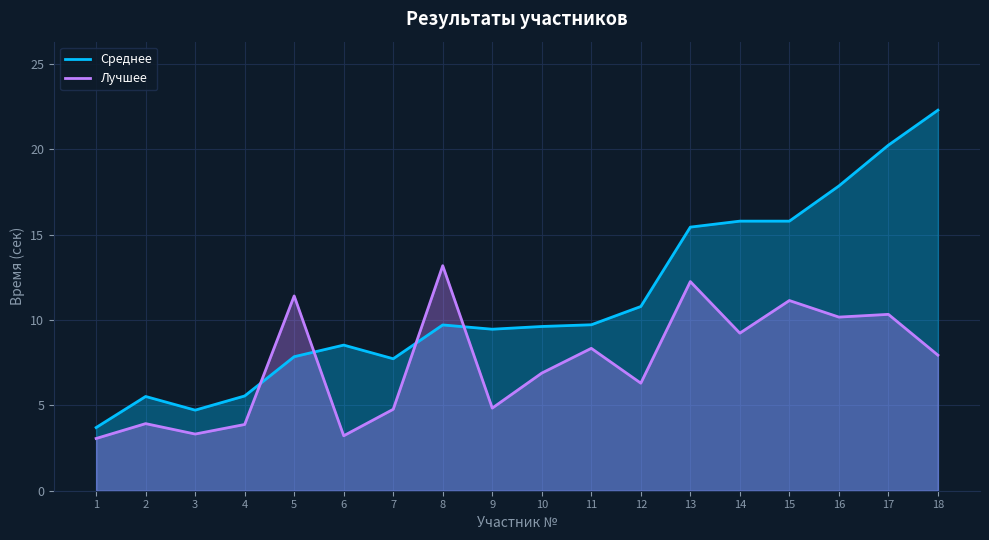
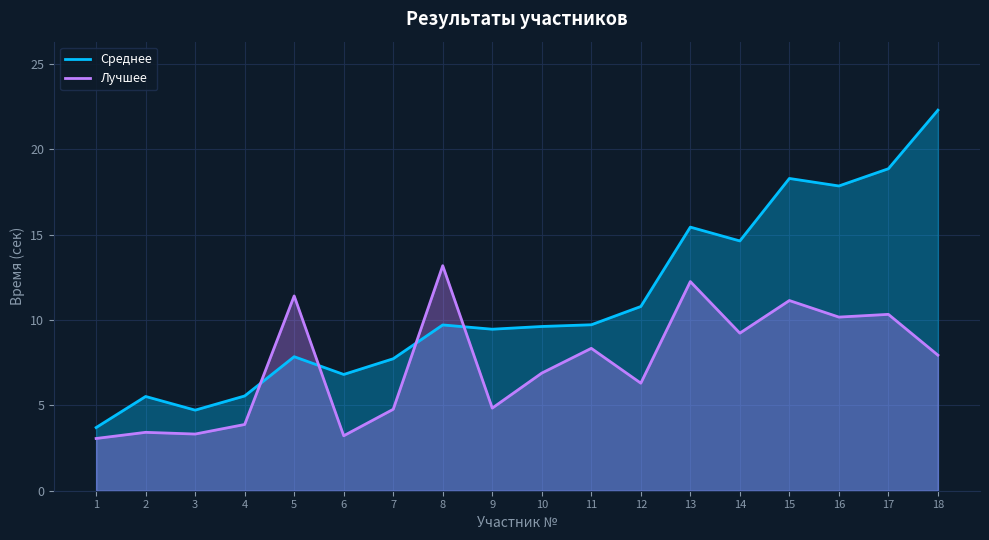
Лучшее, 2: 3.9 -> 3.4
Среднее, 6: 8.5 -> 6.8
Среднее, 14: 15.8 -> 14.6
Среднее, 15: 15.8 -> 18.3
Среднее, 17: 20.2 -> 18.9
